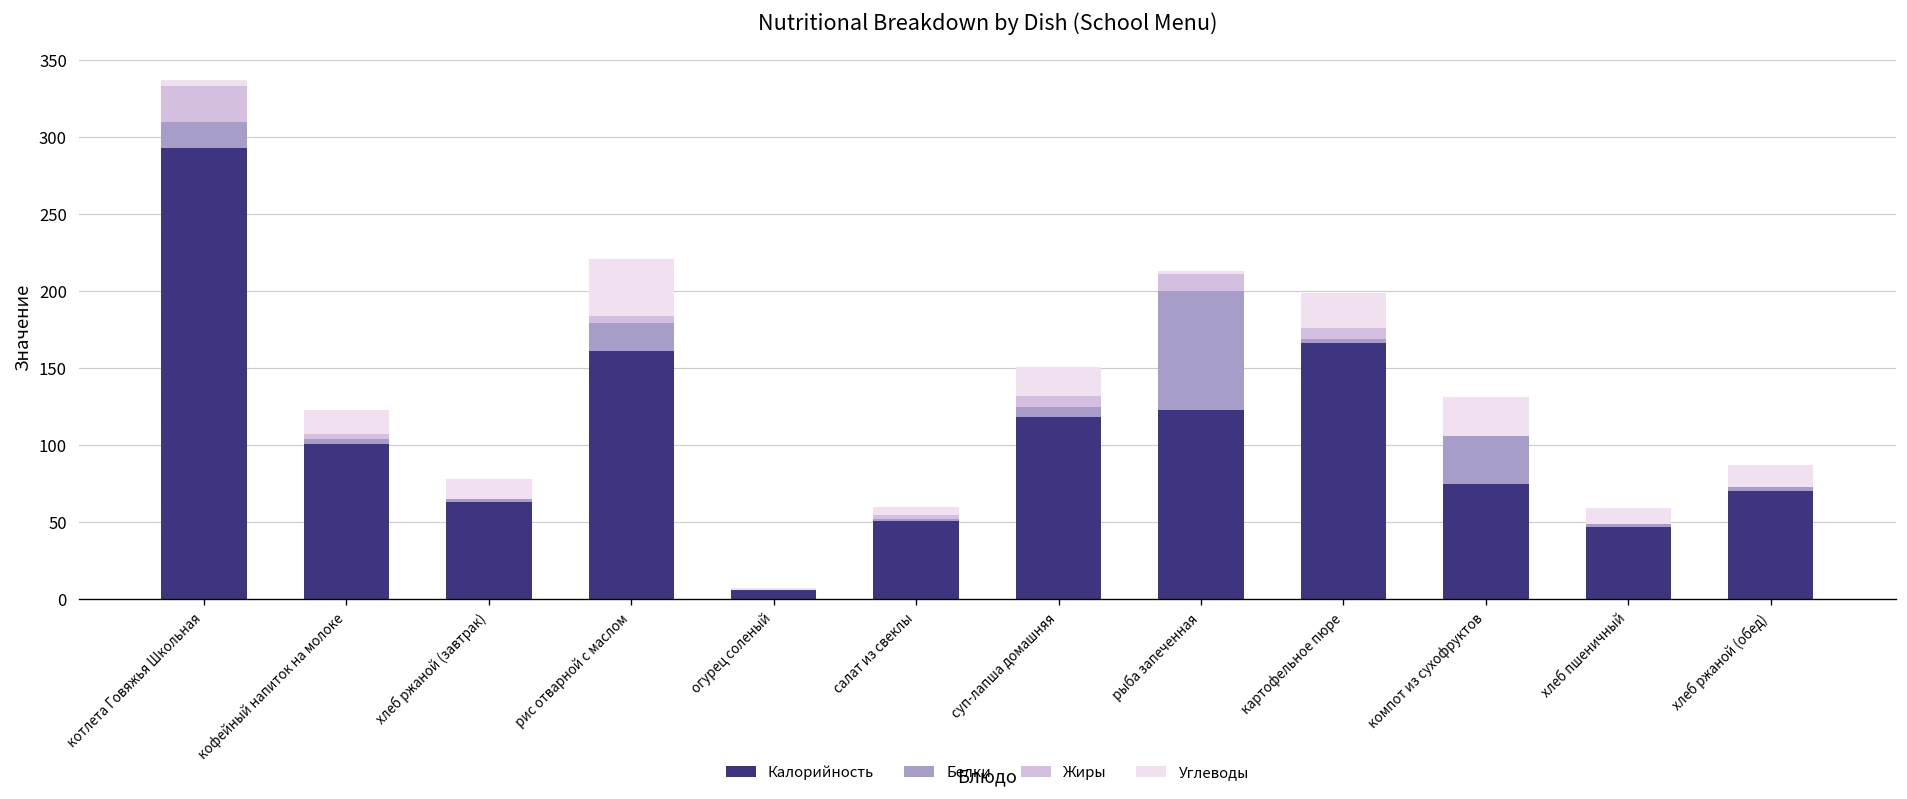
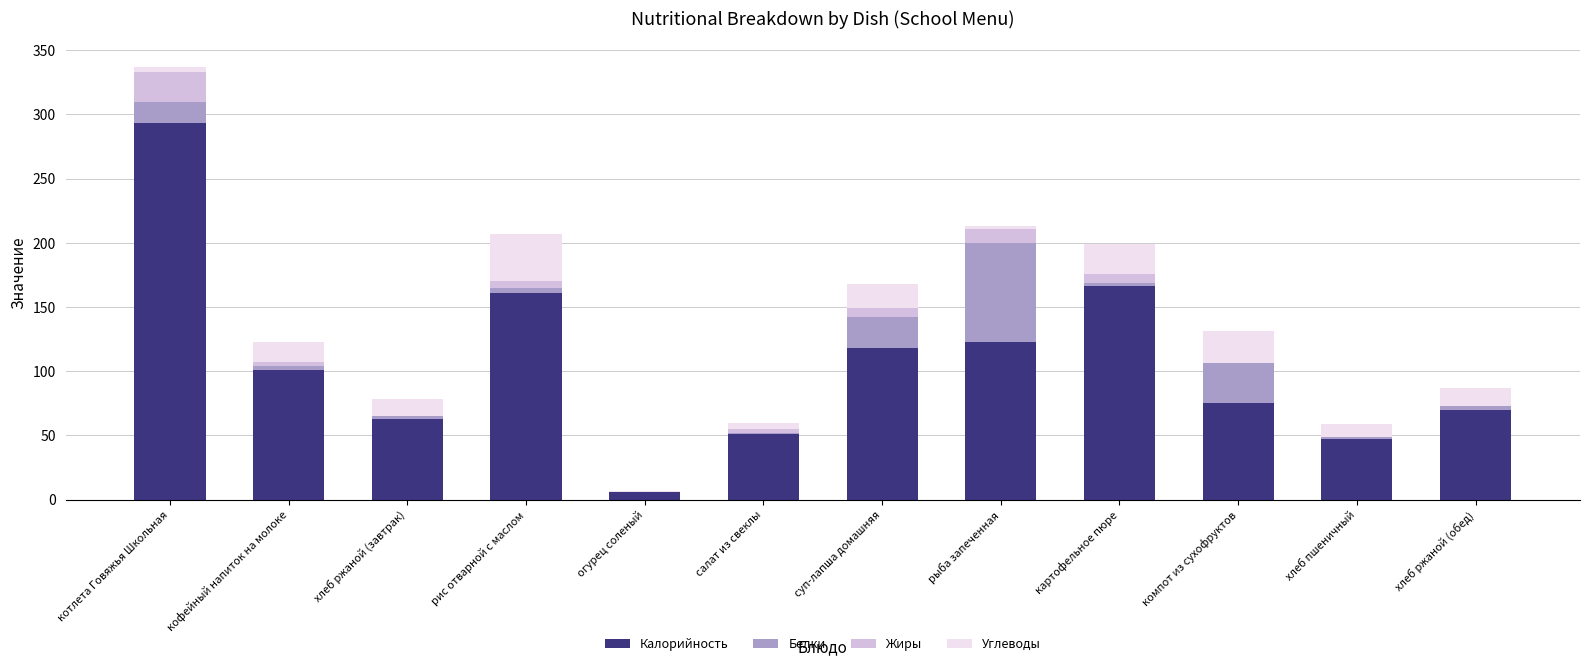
Белки, рис отварной с маслом: 18 -> 4
Белки, суп-лапша домашняя: 7 -> 24
